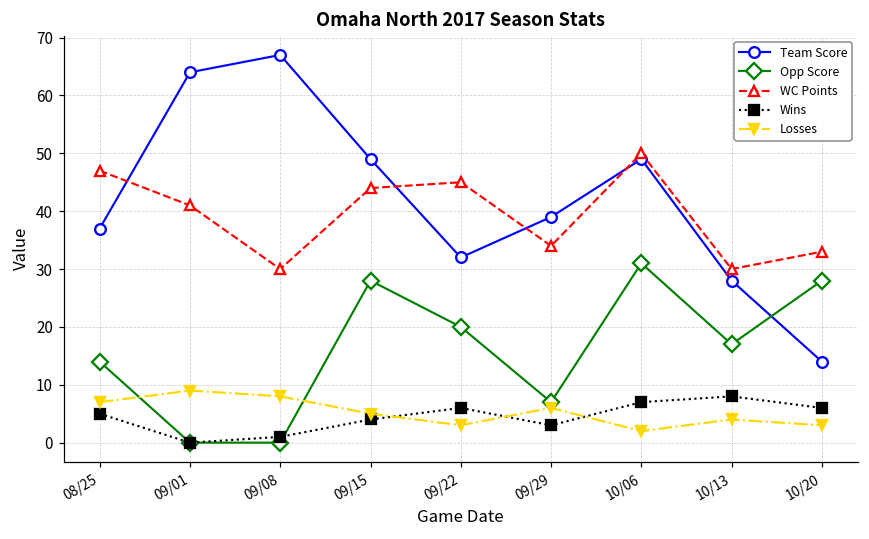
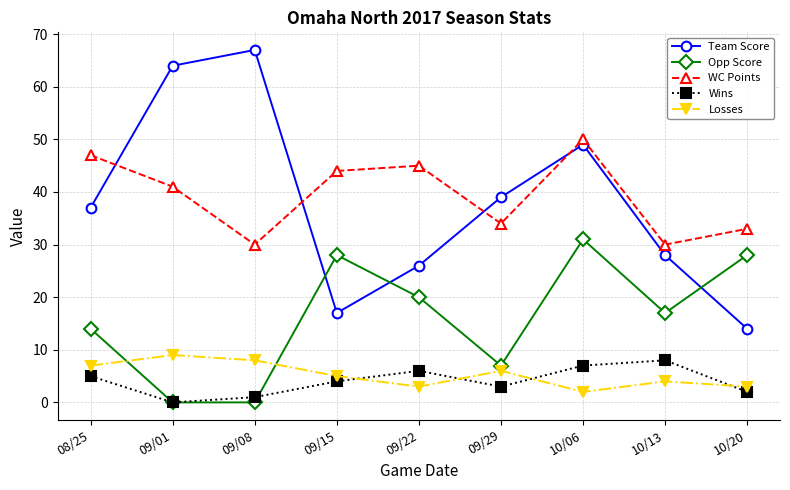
Team Score, 09/15: 49 -> 17
Team Score, 09/22: 32 -> 26
Wins, 10/20: 6 -> 2
